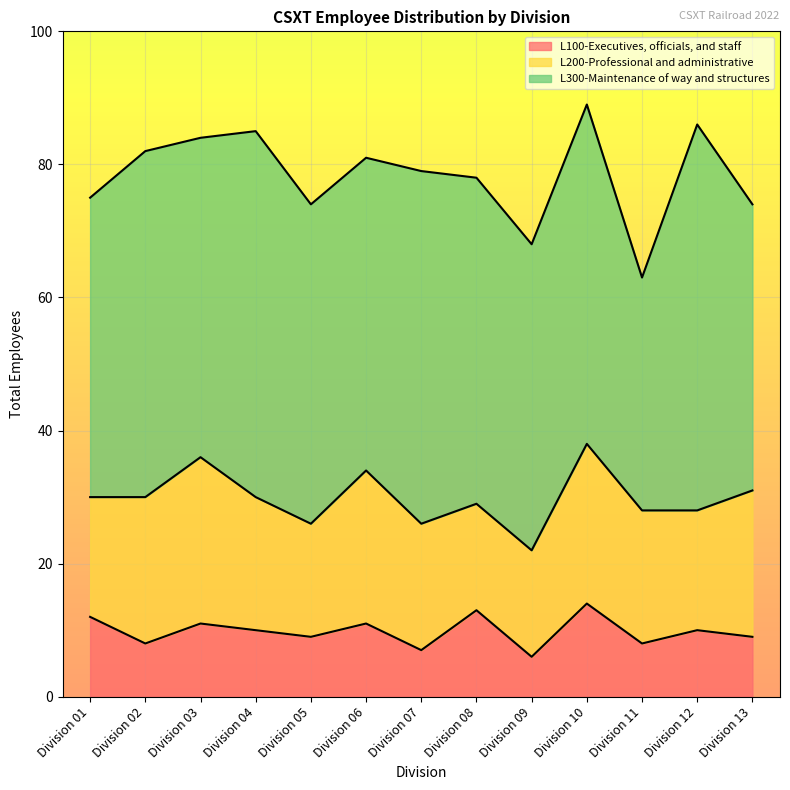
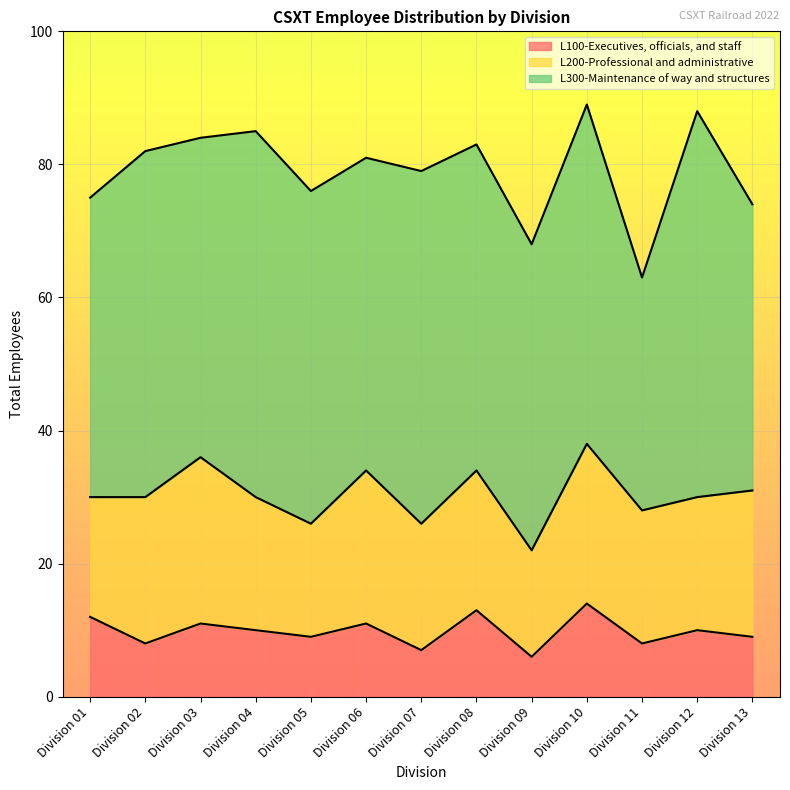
L300-Maintenance of way and structures, Division 05: 48 -> 50
L200-Professional and administrative, Division 08: 16 -> 21
L200-Professional and administrative, Division 12: 18 -> 20
